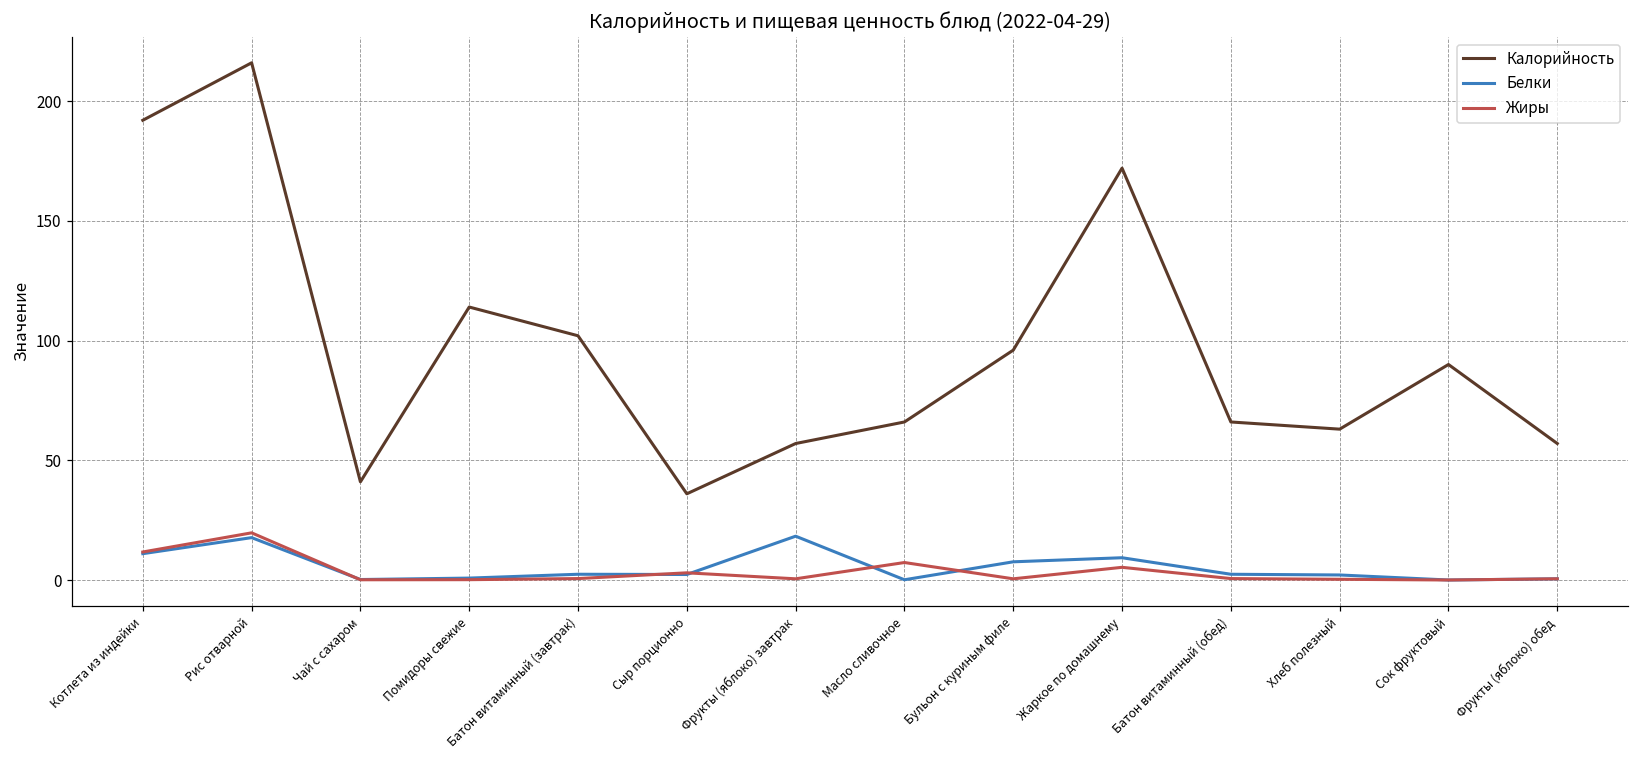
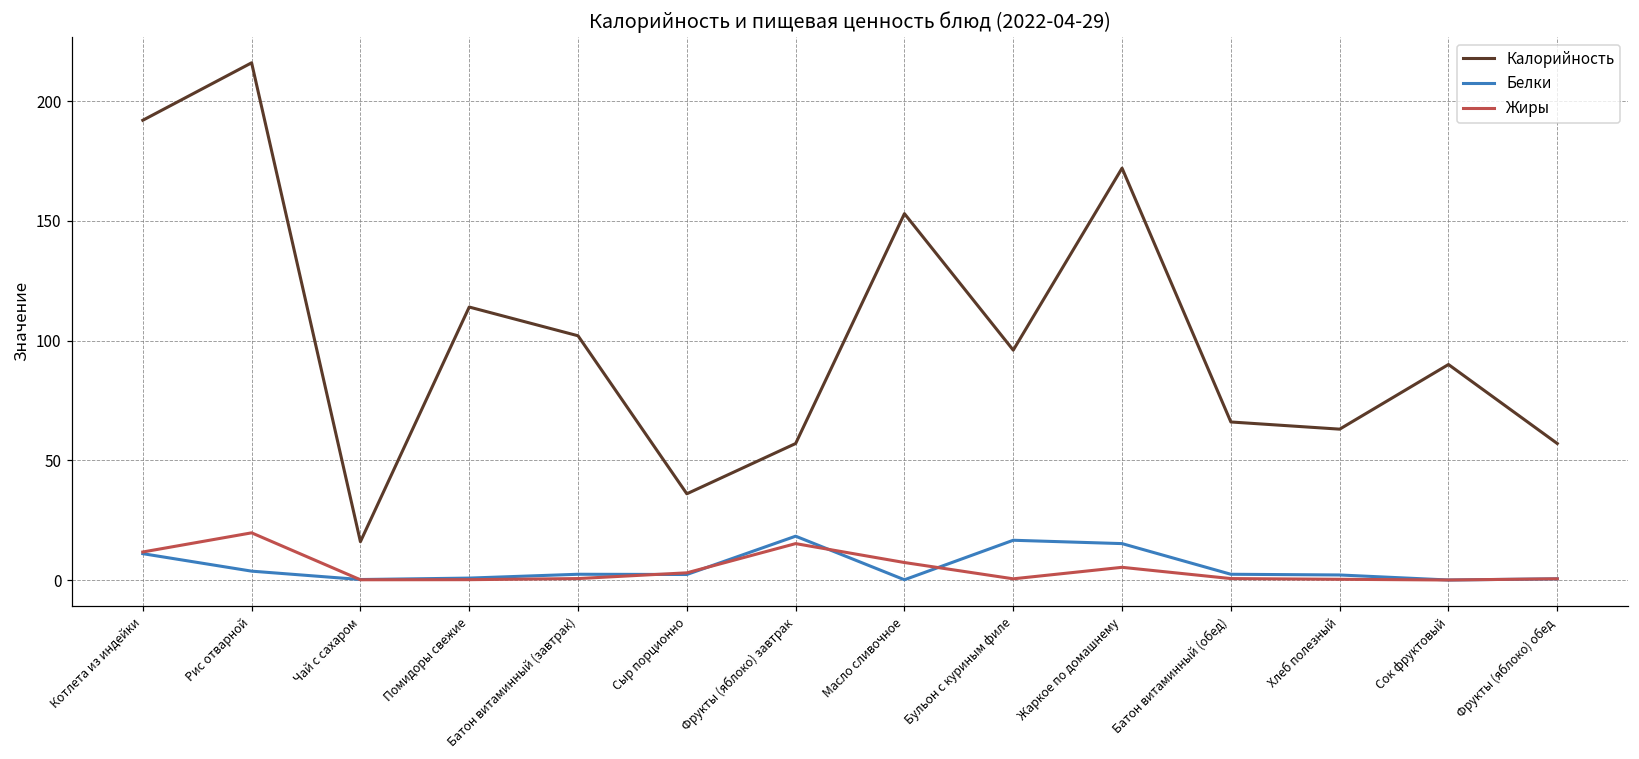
Белки, Рис отварной: 18 -> 4
Калорийность, Чай с сахаром: 41 -> 16
Жиры, Фрукты (яблоко) завтрак: 1 -> 15
Калорийность, Масло сливочное: 66 -> 153
Белки, Бульон с куриным филе: 8 -> 17
Белки, Жаркое по домашнему: 9 -> 15
